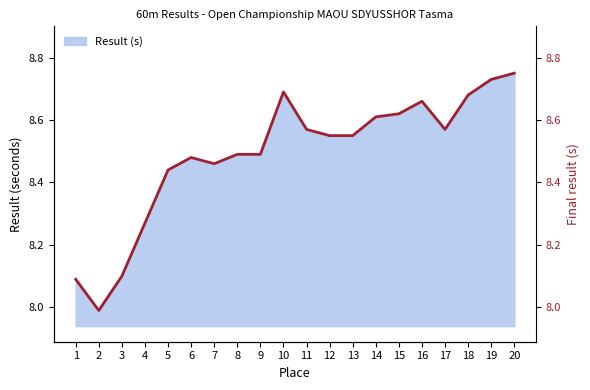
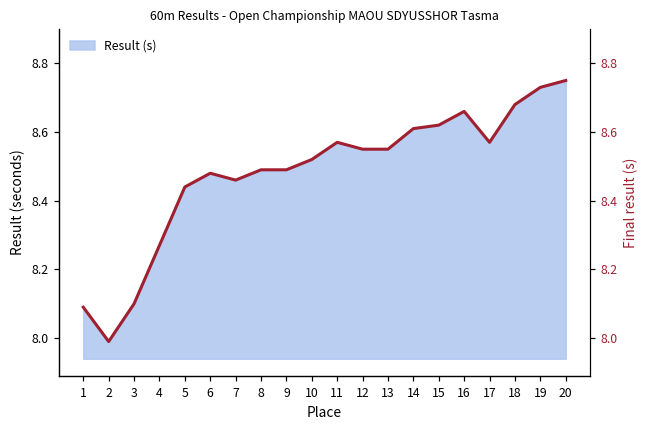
10: 8.69 -> 8.52
